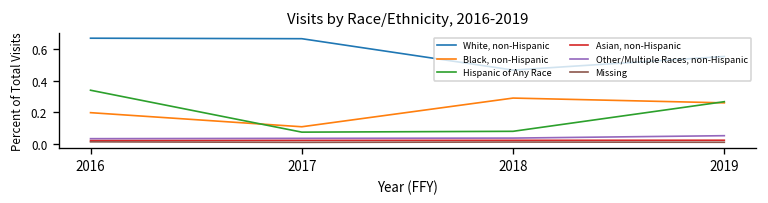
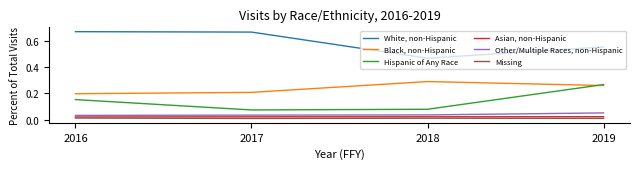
Hispanic of Any Race, 2016: 0.34 -> 0.15
Black, non-Hispanic, 2017: 0.11 -> 0.21
